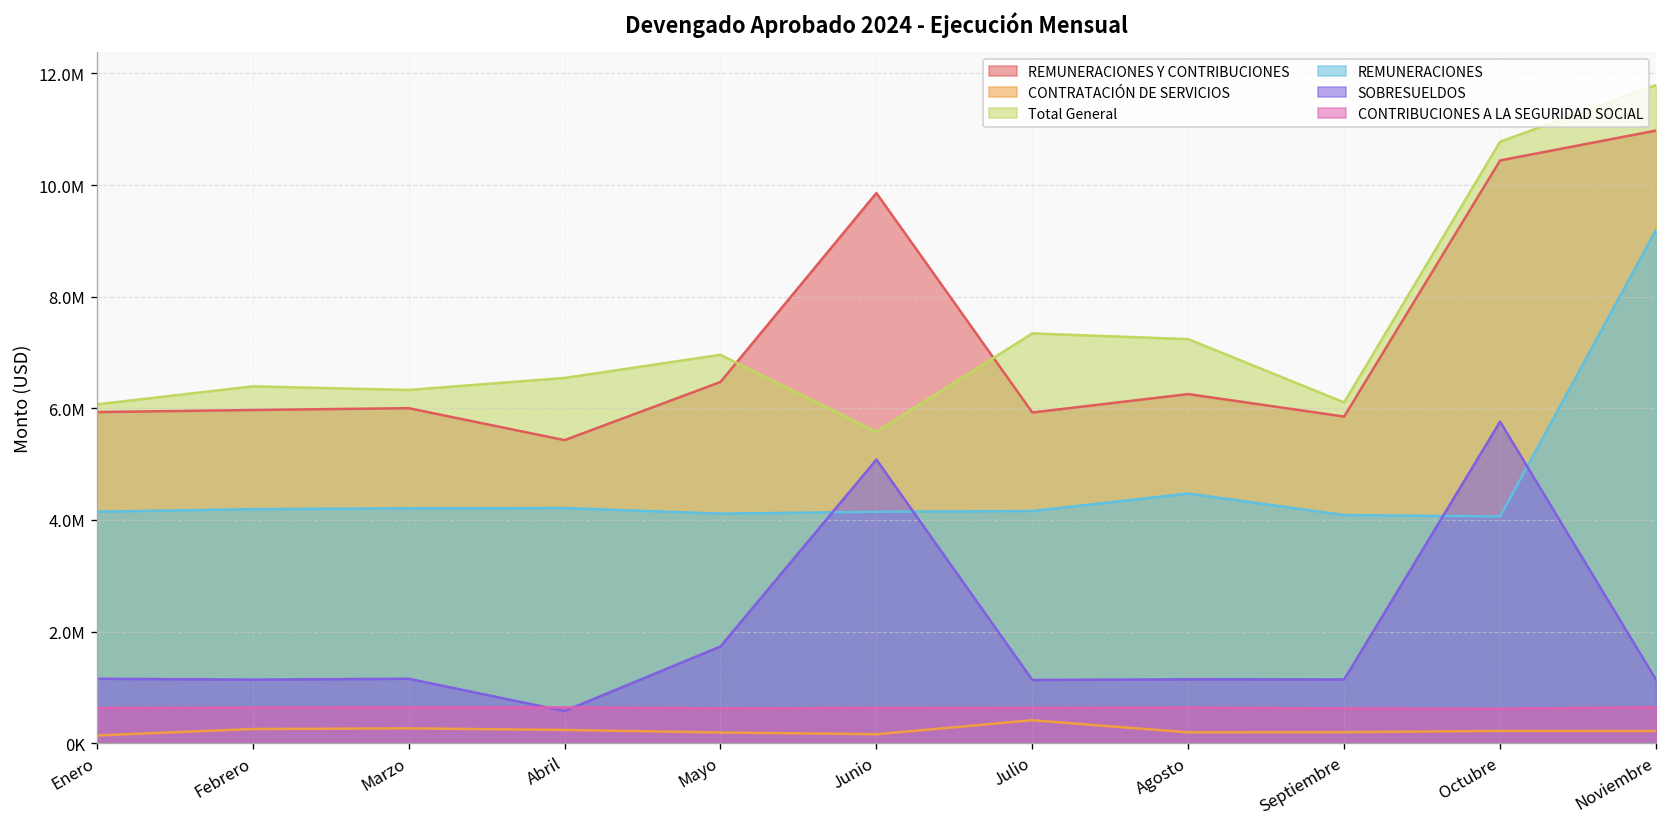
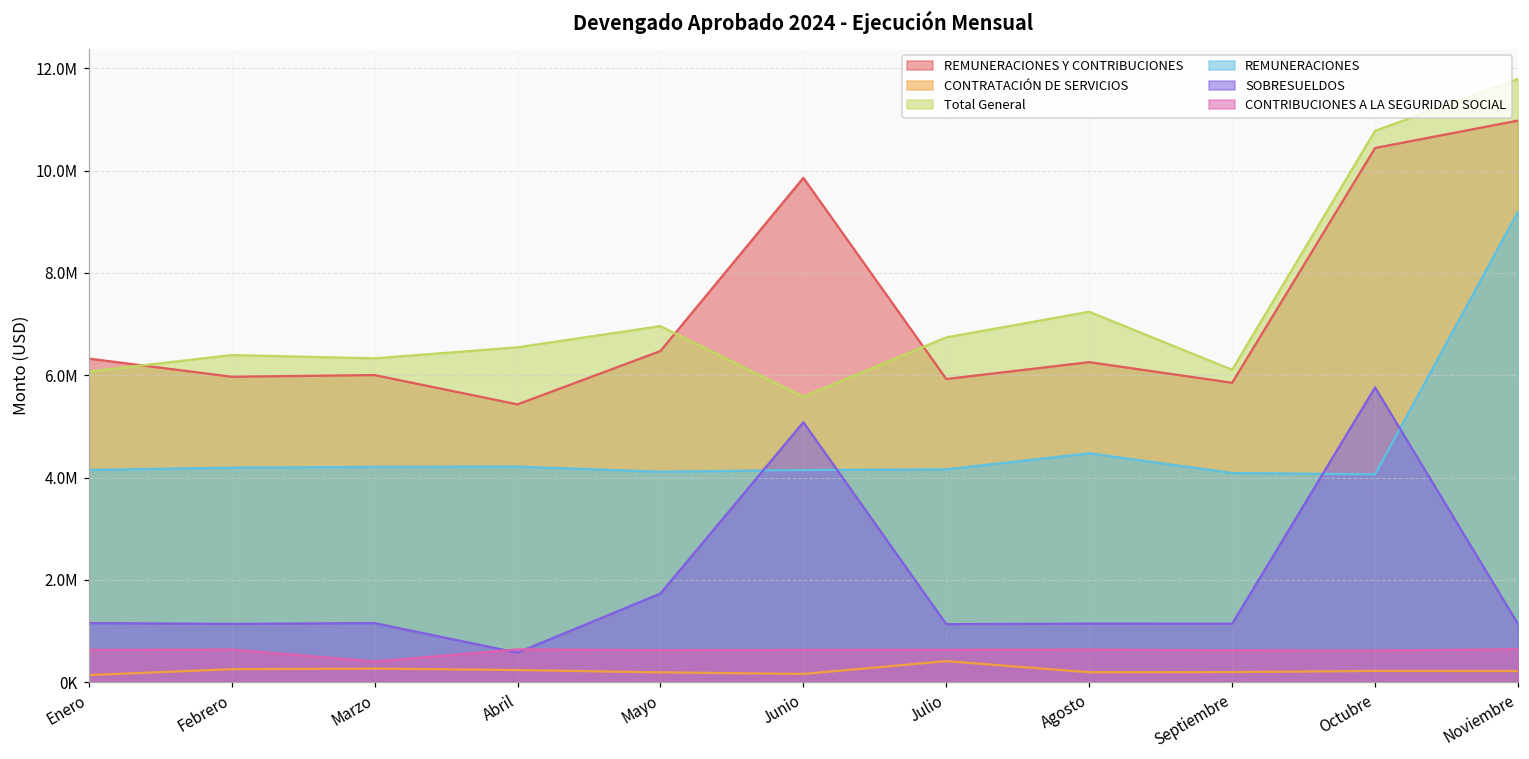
REMUNERACIONES Y CONTRIBUCIONES, Enero: 5900000 -> 6300000
CONTRIBUCIONES A LA SEGURIDAD SOCIAL, Marzo: 600000 -> 400000
Total General, Julio: 7300000 -> 6700000
